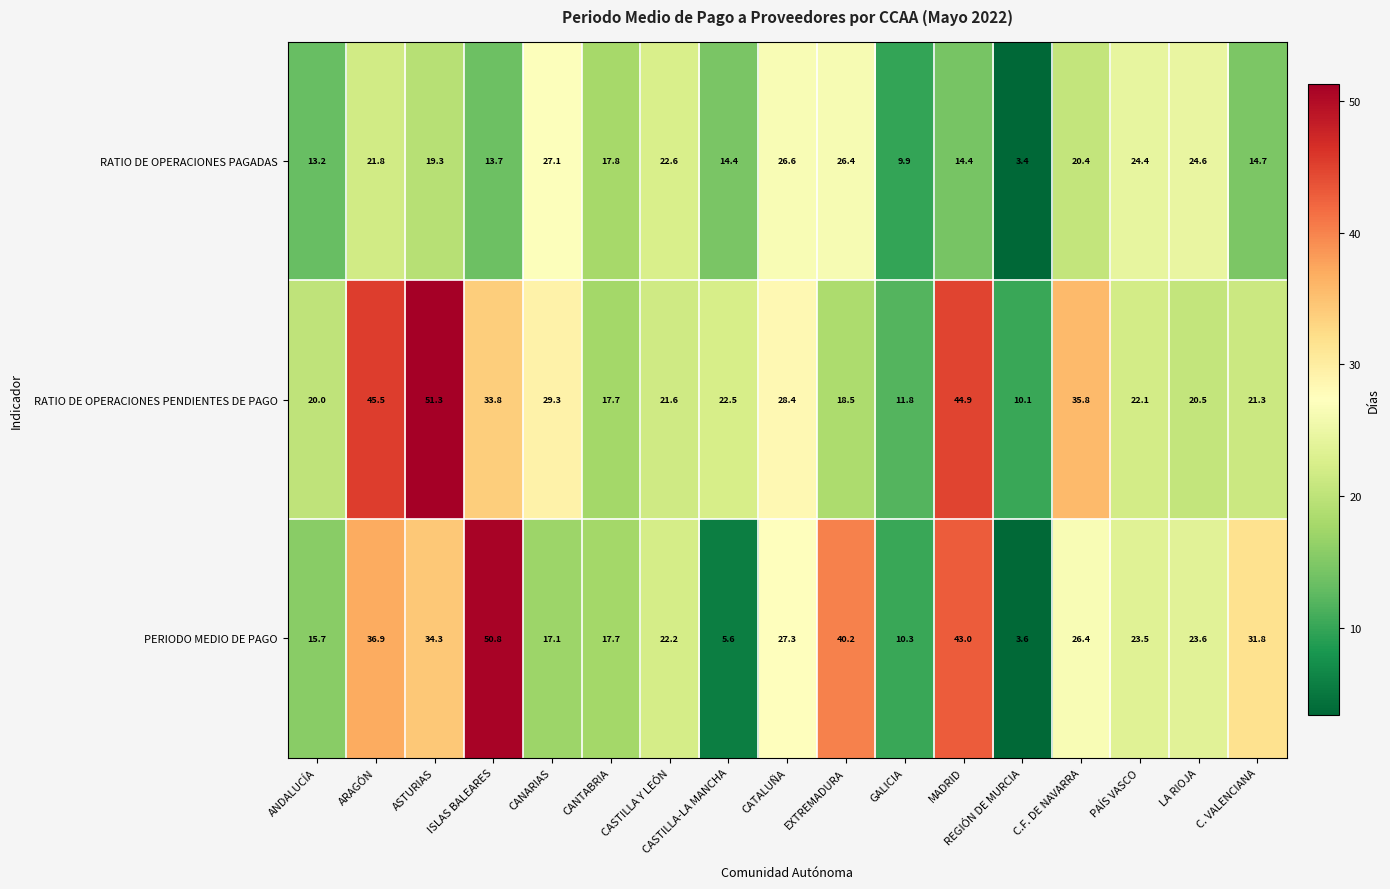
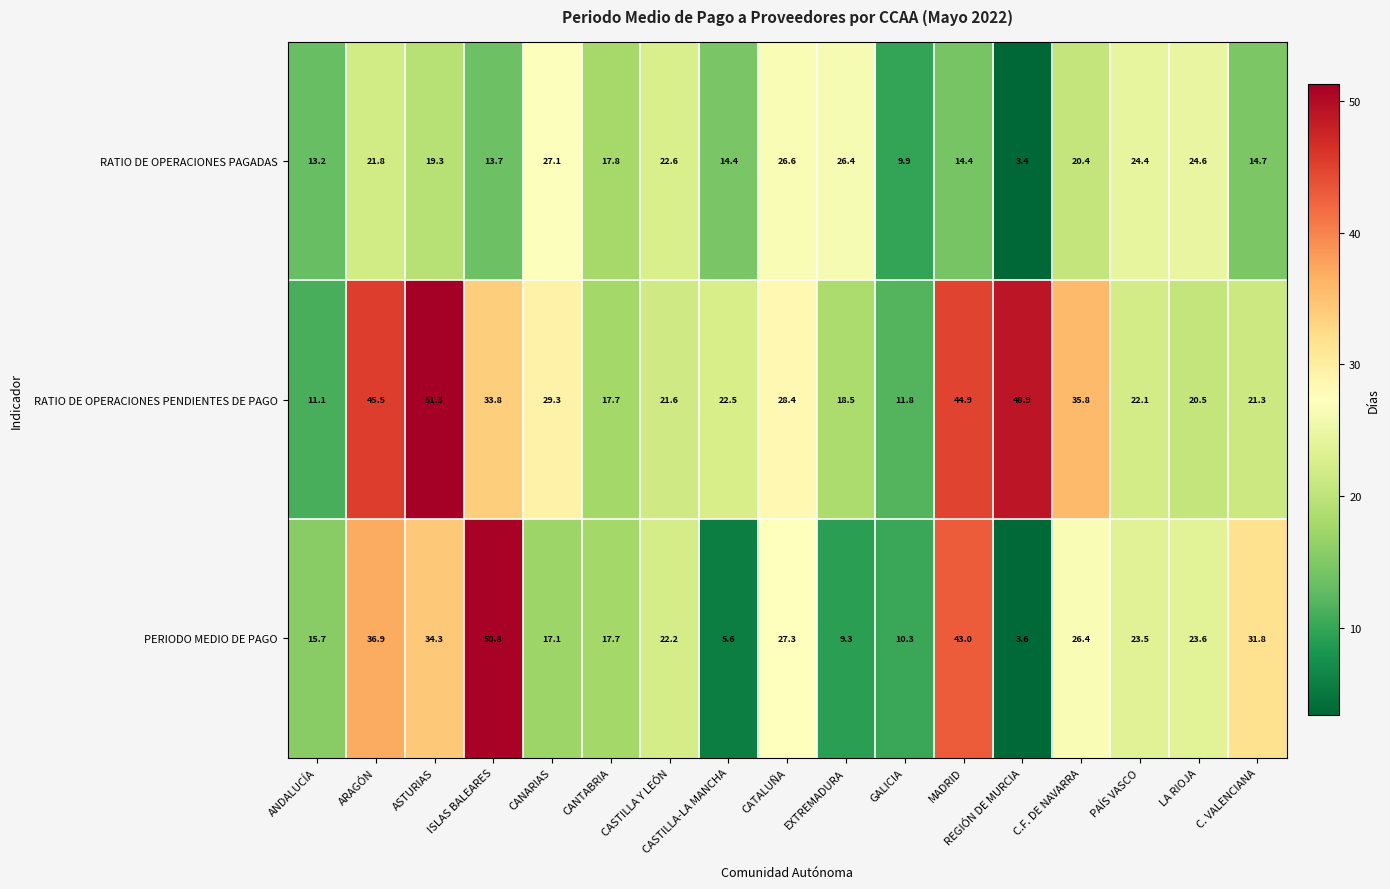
RATIO DE OPERACIONES PENDIENTES DE PAGO, ANDALUCÍA: 20.0 -> 11.1
RATIO DE OPERACIONES PENDIENTES DE PAGO, REGIÓN DE MURCIA: 10.1 -> 48.9
PERIODO MEDIO DE PAGO, EXTREMADURA: 40.2 -> 9.3
